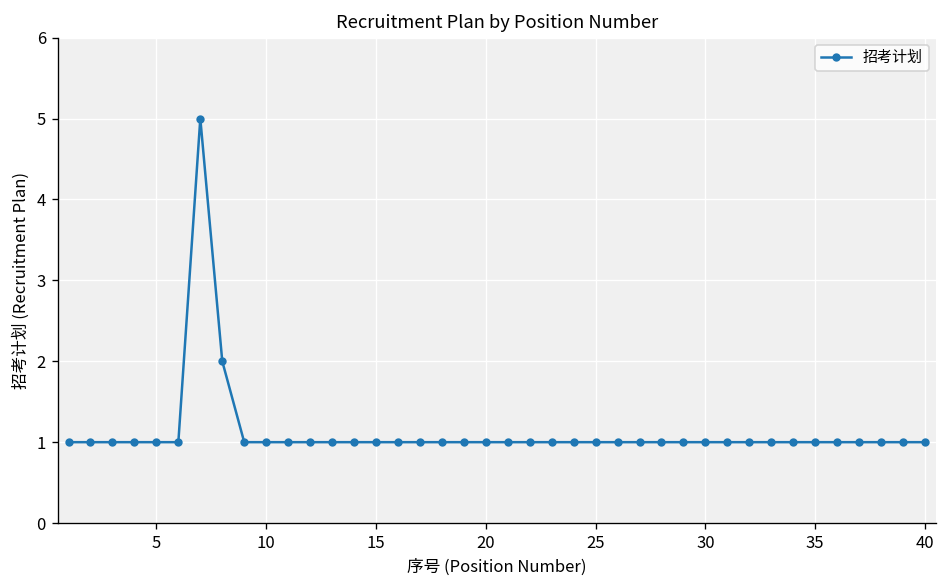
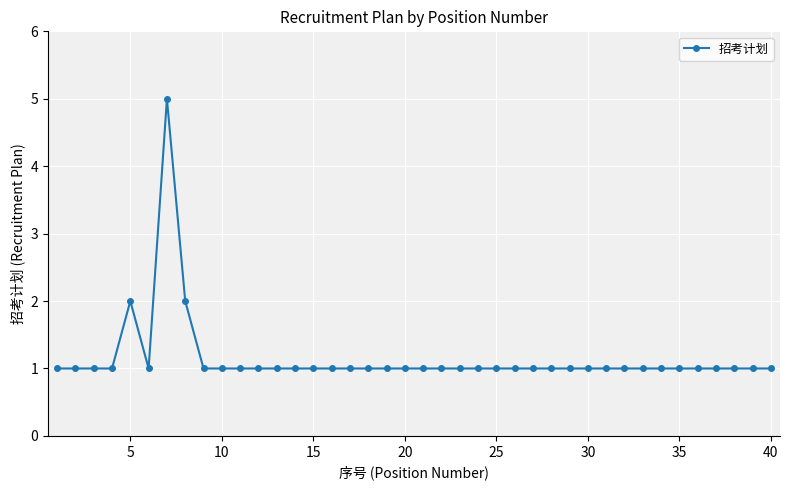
5: 1 -> 2
